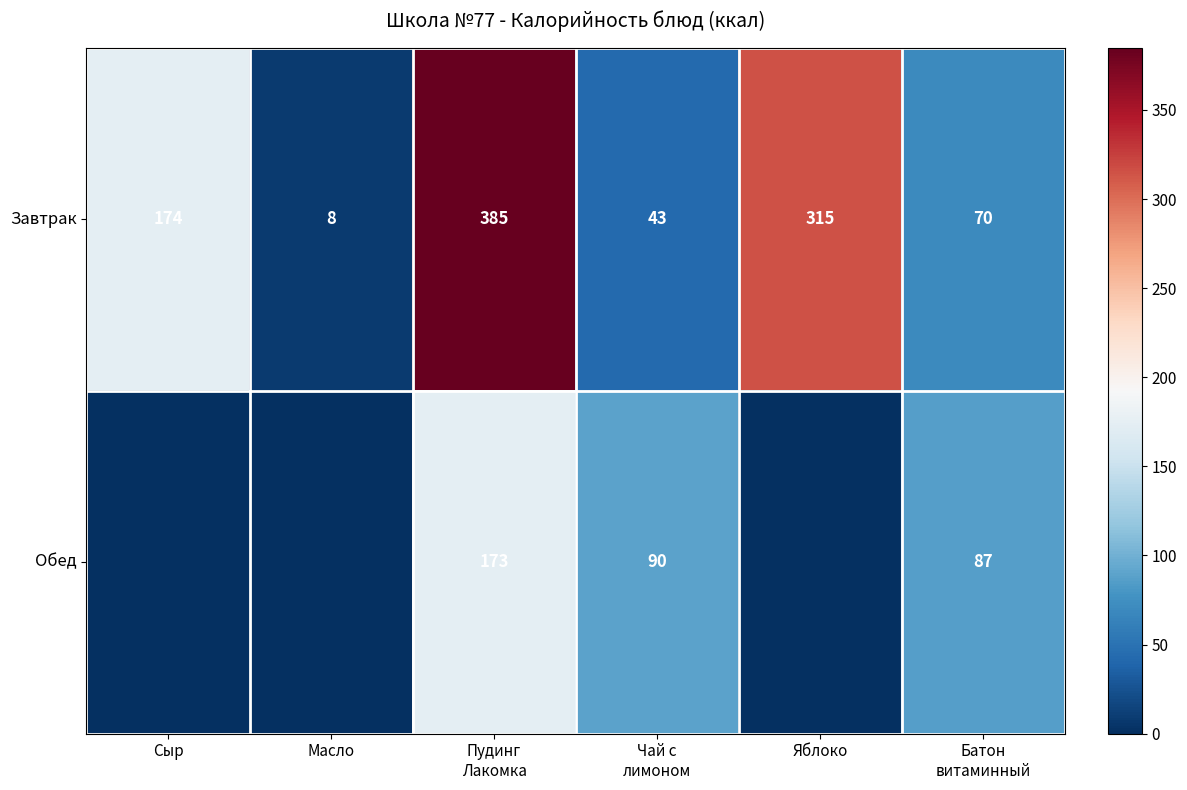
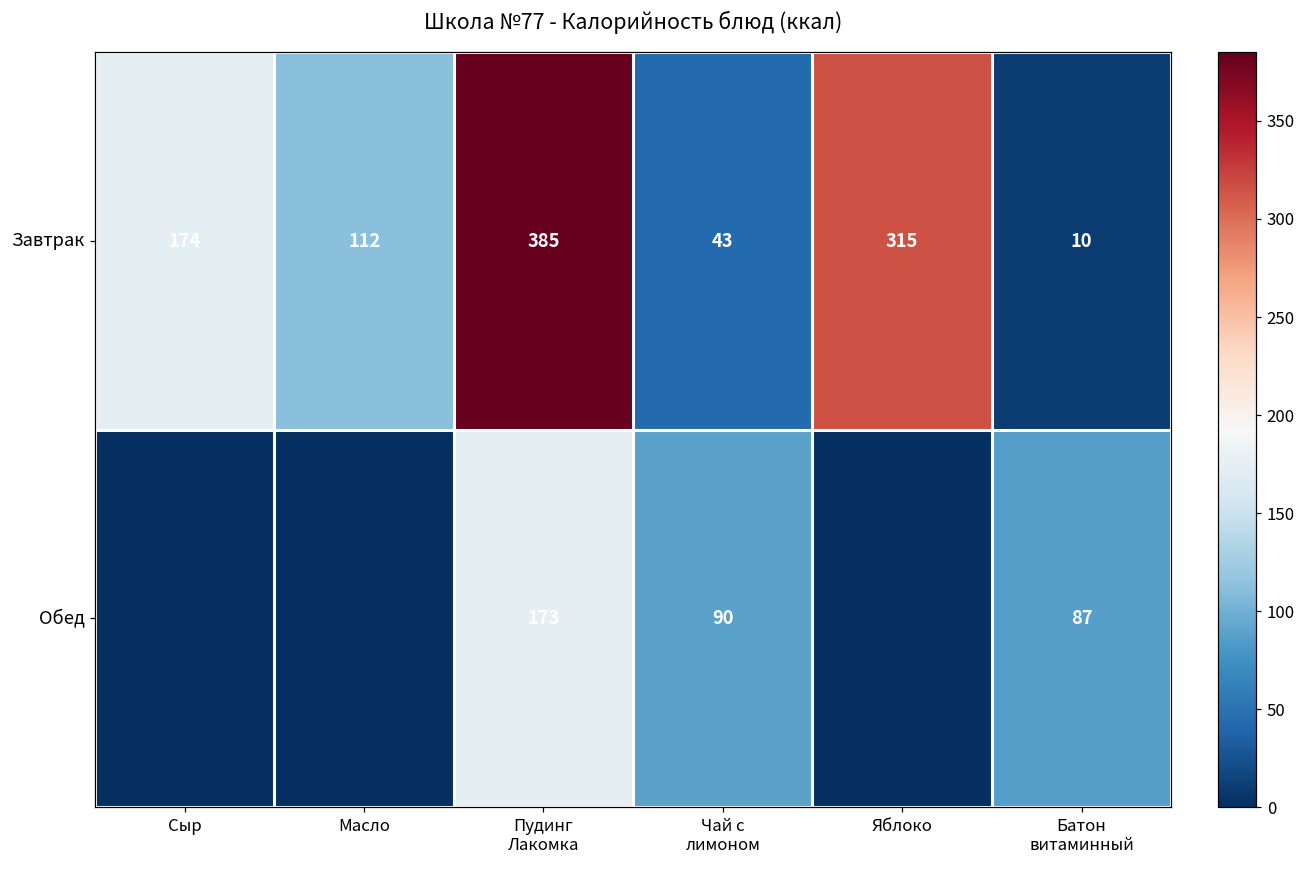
Завтрак, Масло: 8 -> 112
Завтрак, Батон витаминный: 70 -> 10
